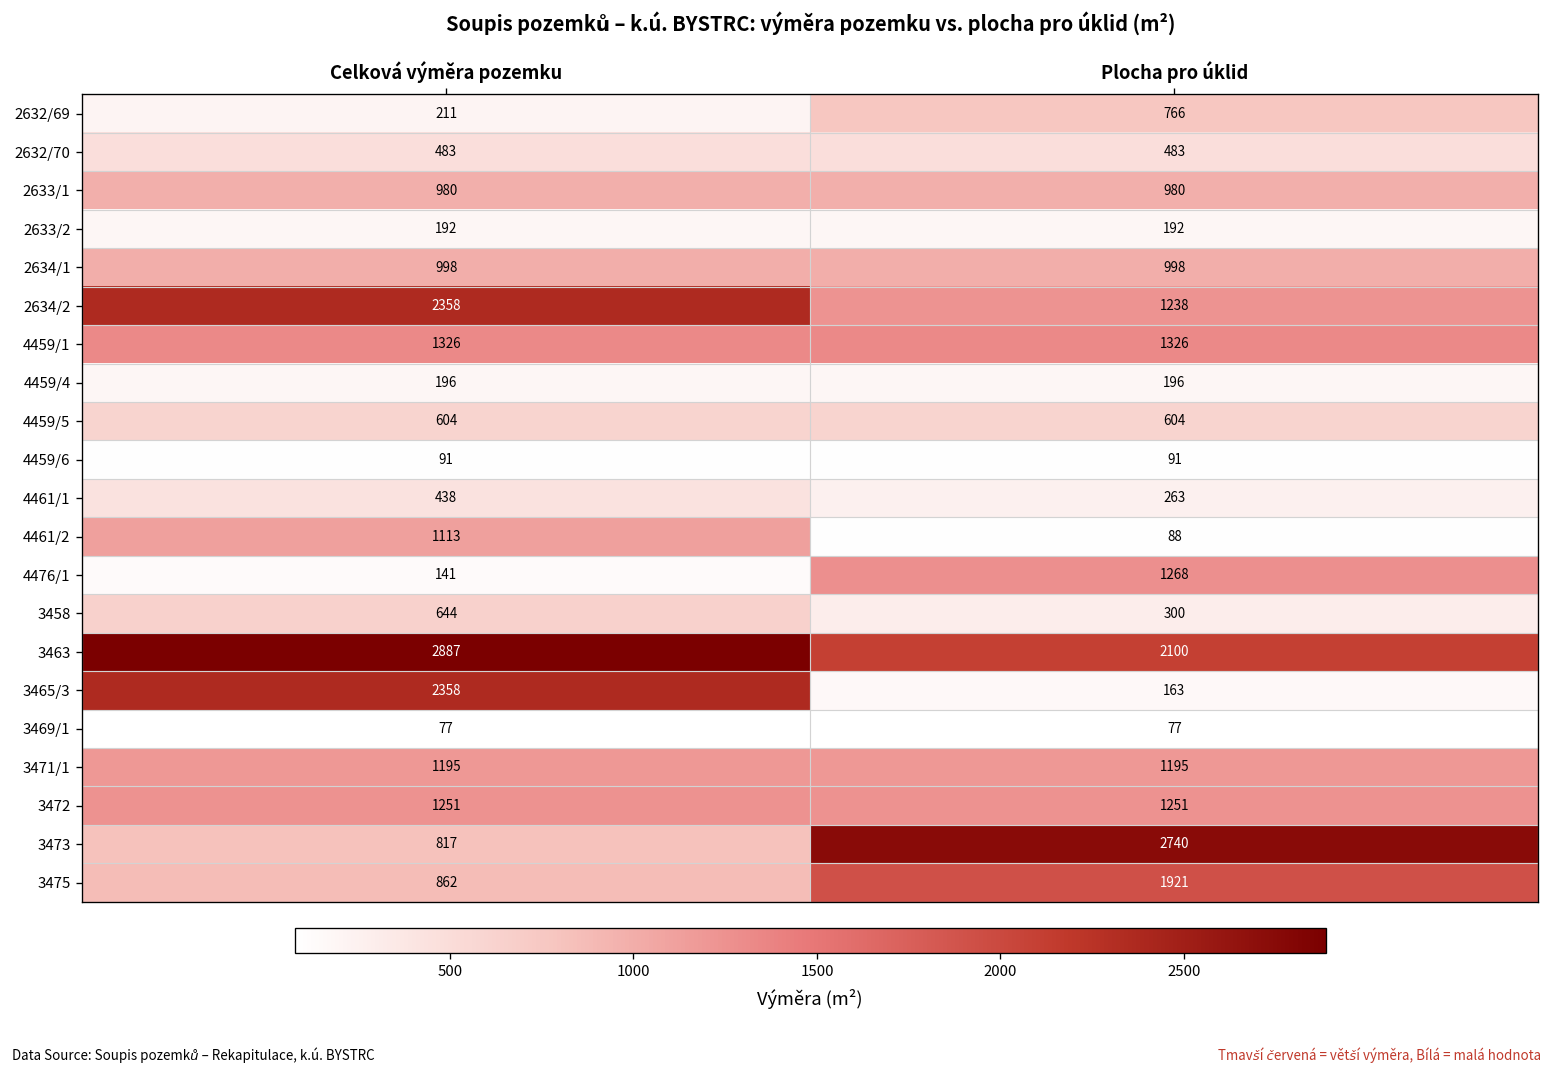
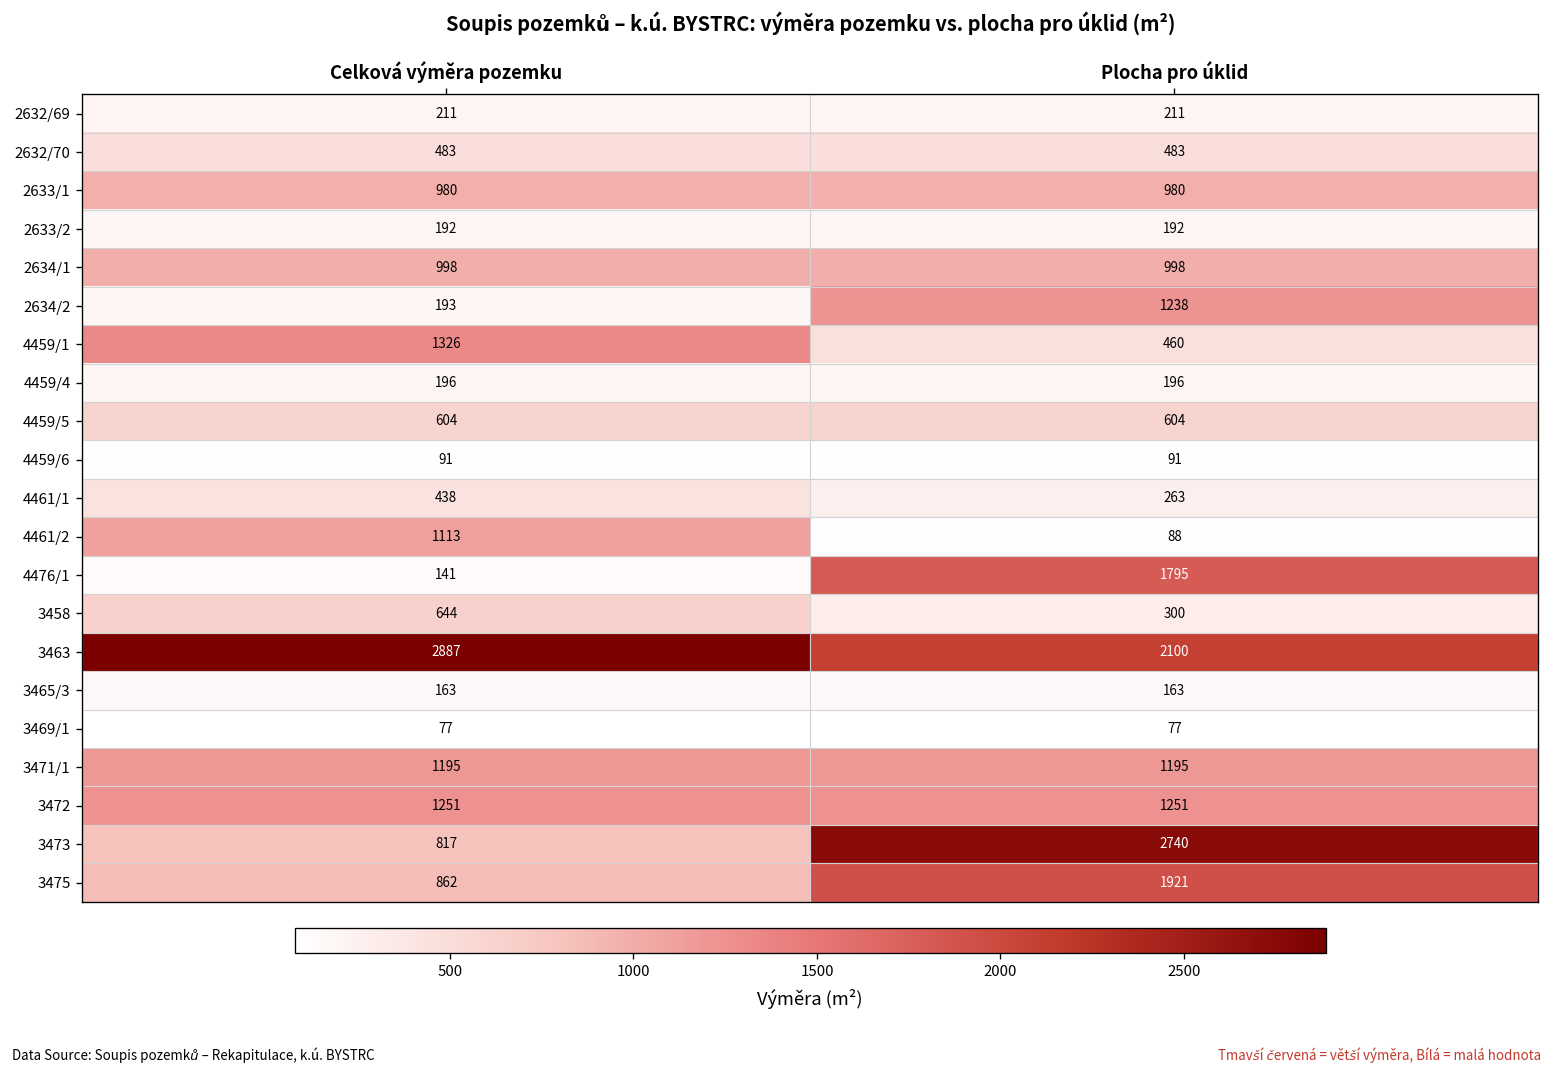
2632/69, Plocha pro úklid: 766 -> 211
2634/2, Celková výměra pozemku: 2358 -> 193
4459/1, Plocha pro úklid: 1326 -> 460
4476/1, Plocha pro úklid: 1268 -> 1795
3465/3, Celková výměra pozemku: 2358 -> 163
